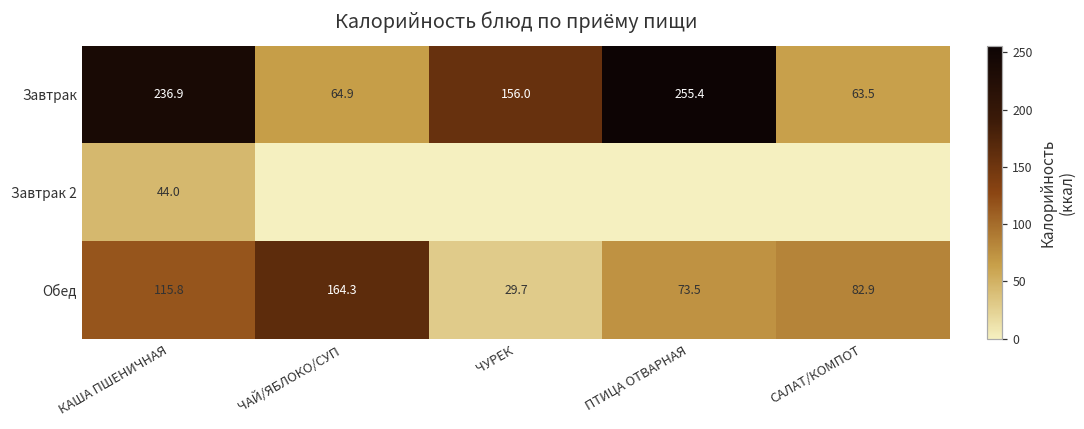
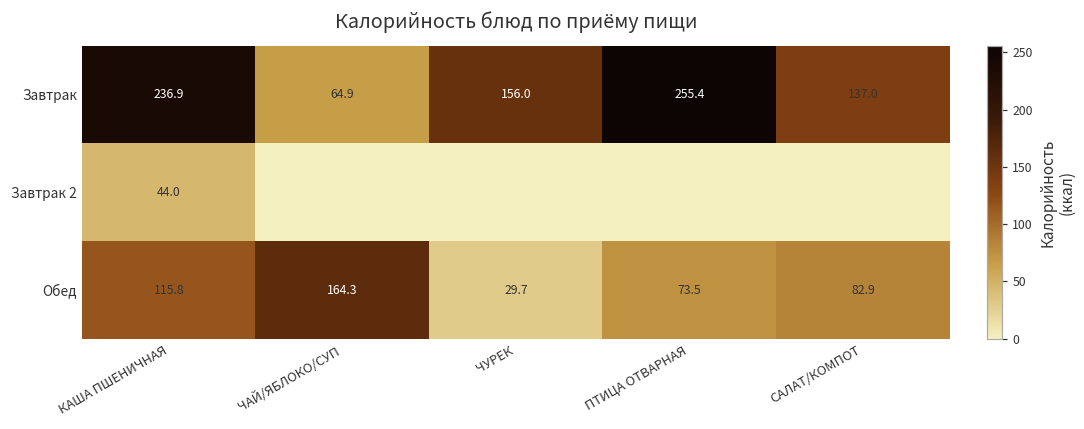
Завтрак, САЛАТ/КОМПОТ: 63.5 -> 137.0
